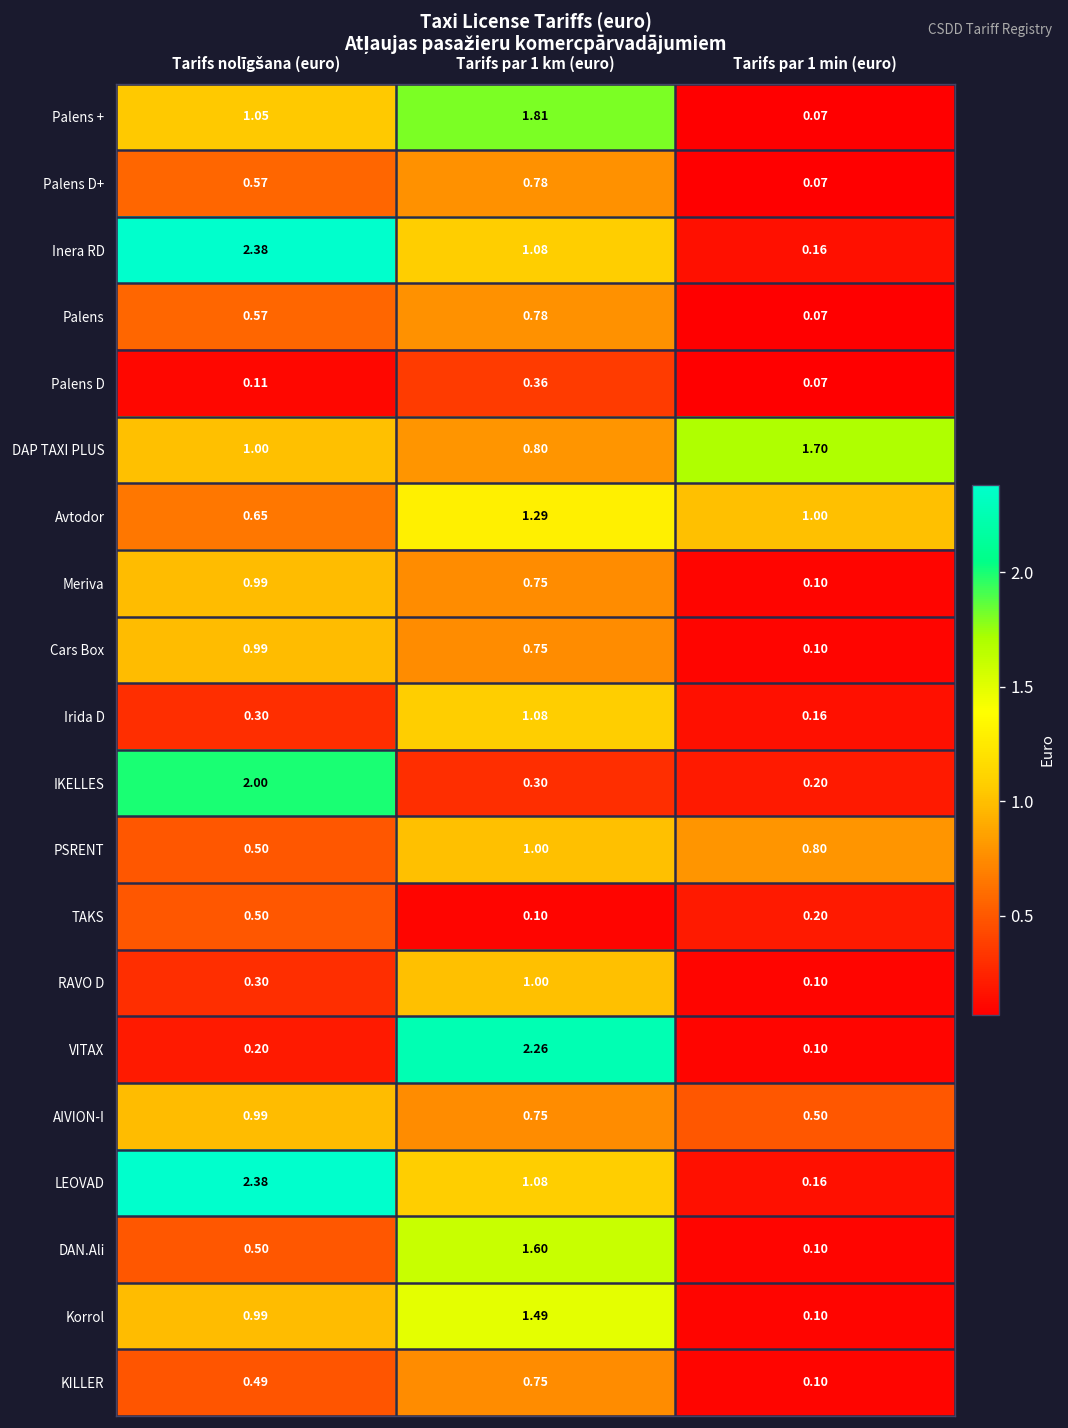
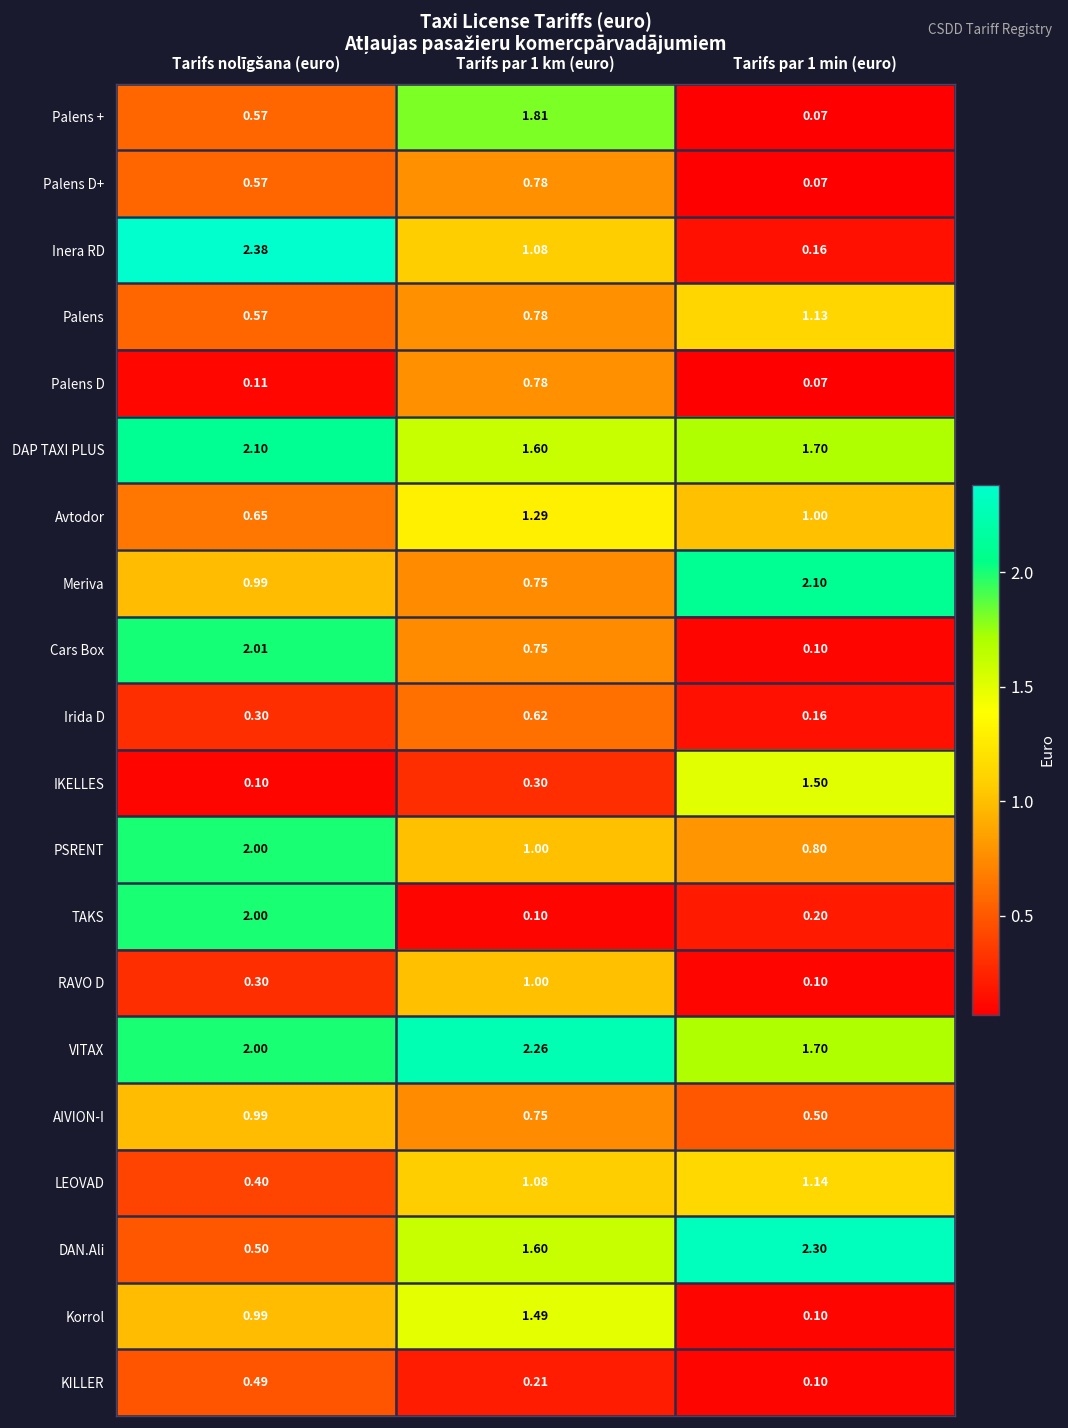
Palens +, Tarifs nolīgšana (euro): 1.05 -> 0.57
Palens, Tarifs par 1 min (euro): 0.07 -> 1.13
Palens D, Tarifs par 1 km (euro): 0.36 -> 0.78
DAP TAXI PLUS, Tarifs nolīgšana (euro): 1.00 -> 2.10
DAP TAXI PLUS, Tarifs par 1 km (euro): 0.80 -> 1.60
Meriva, Tarifs par 1 min (euro): 0.10 -> 2.10
Cars Box, Tarifs nolīgšana (euro): 0.99 -> 2.01
Irida D, Tarifs par 1 km (euro): 1.08 -> 0.62
IKELLES, Tarifs nolīgšana (euro): 2.00 -> 0.10
IKELLES, Tarifs par 1 min (euro): 0.20 -> 1.50
PSRENT, Tarifs nolīgšana (euro): 0.50 -> 2.00
TAKS, Tarifs nolīgšana (euro): 0.50 -> 2.00
VITAX, Tarifs nolīgšana (euro): 0.20 -> 2.00
VITAX, Tarifs par 1 min (euro): 0.10 -> 1.70
LEOVAD, Tarifs nolīgšana (euro): 2.38 -> 0.40
LEOVAD, Tarifs par 1 min (euro): 0.16 -> 1.14
DAN.Ali, Tarifs par 1 min (euro): 0.10 -> 2.30
KILLER, Tarifs par 1 km (euro): 0.75 -> 0.21
